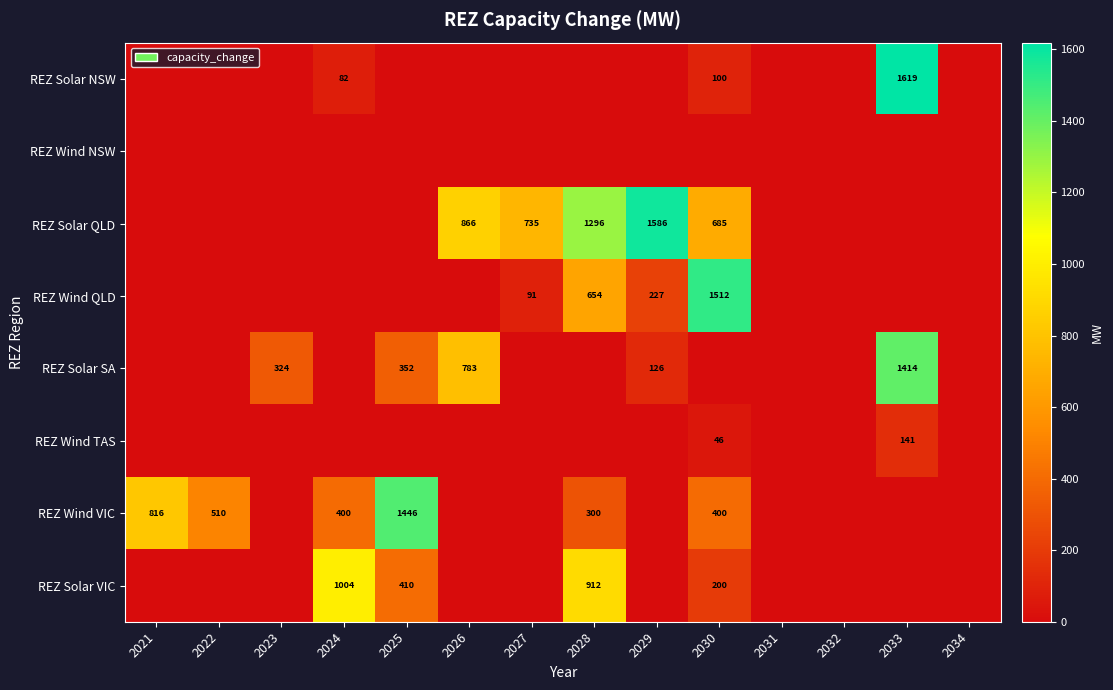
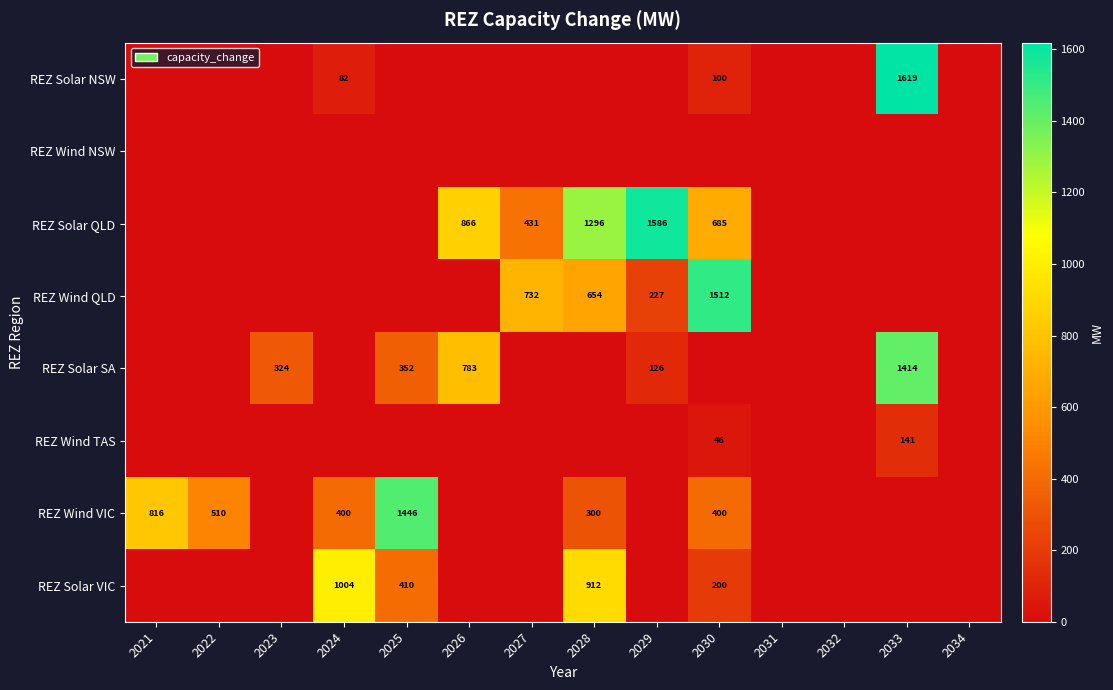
REZ Solar QLD, 2027: 735 -> 431
REZ Wind QLD, 2027: 91 -> 732
